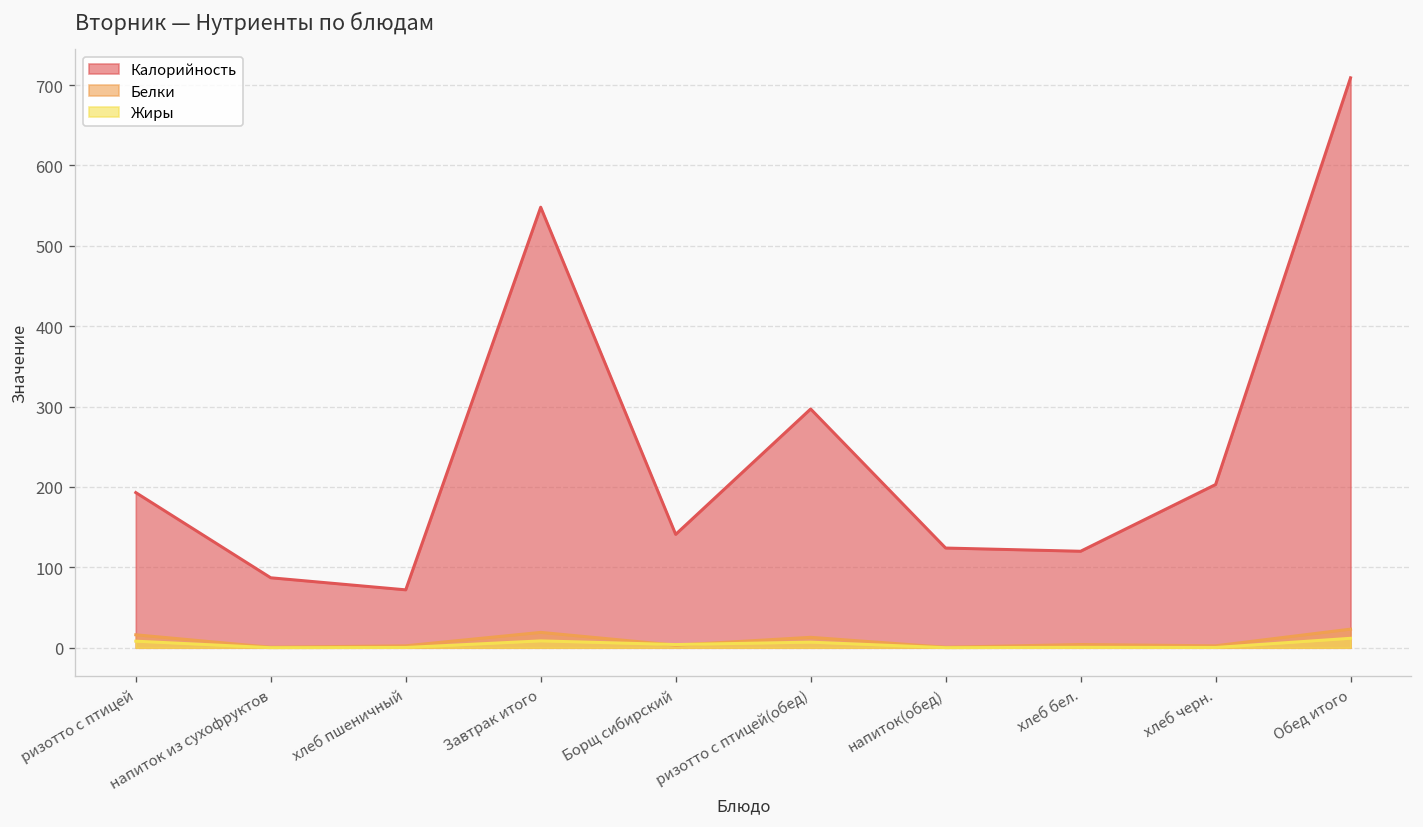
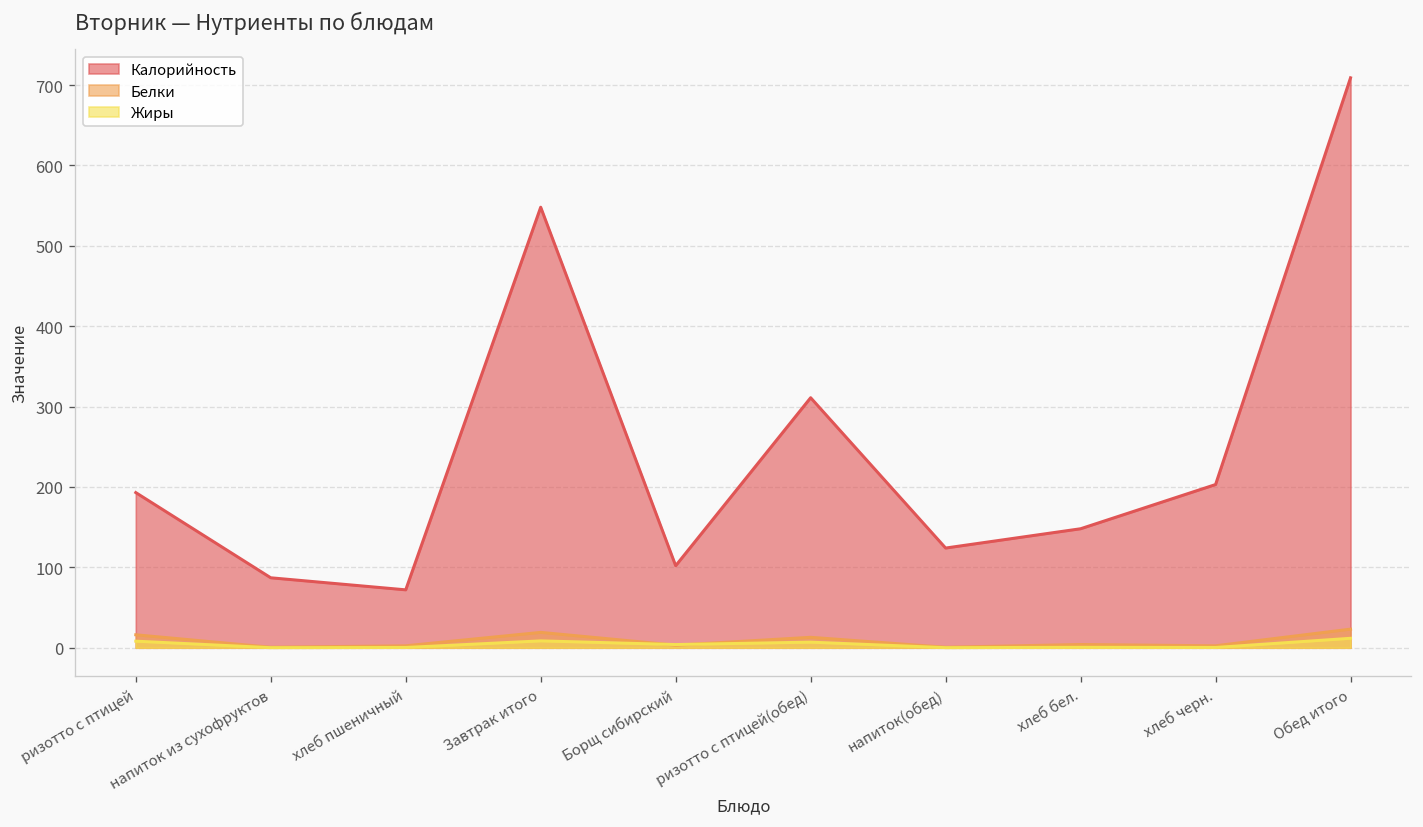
Калорийность, Борщ сибирский: 140 -> 100
Калорийность, ризотто с птицей(обед): 300 -> 310
Калорийность, хлеб бел.: 120 -> 150
